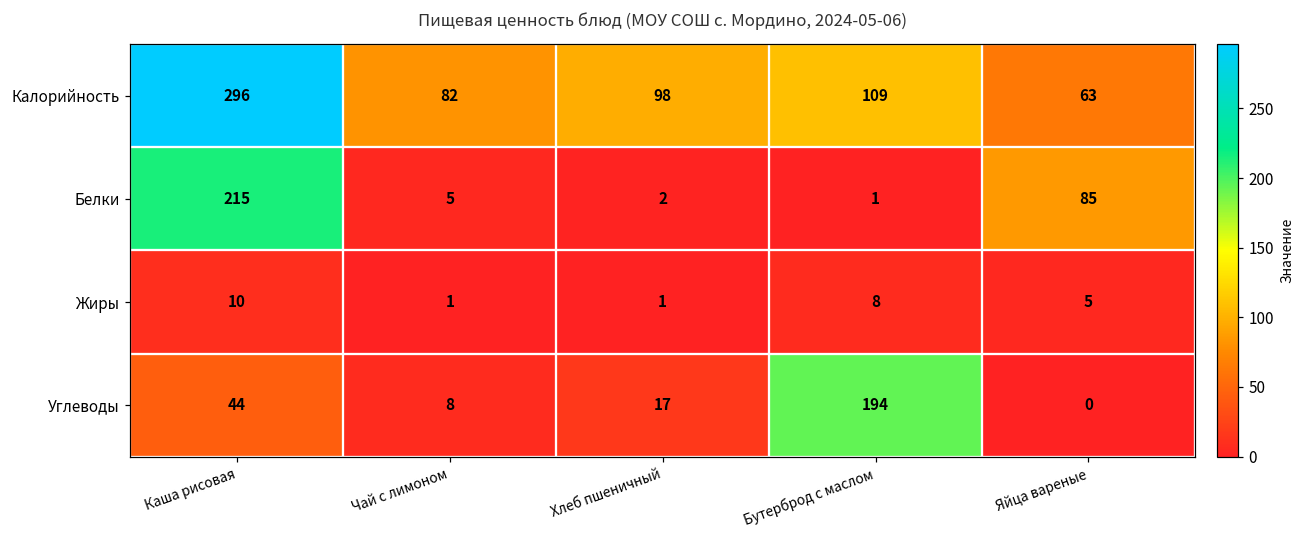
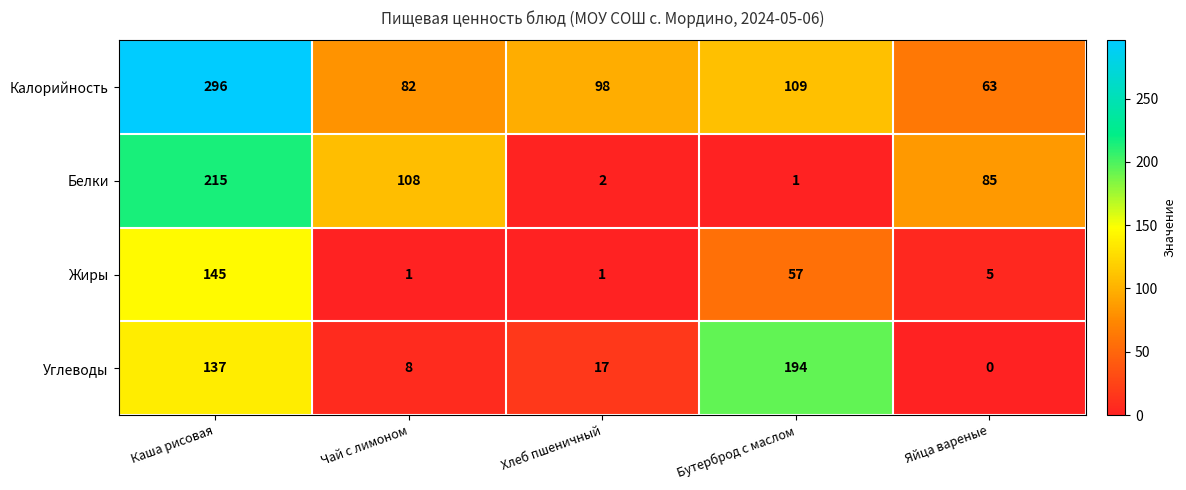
Белки, Чай с лимоном: 5 -> 108
Жиры, Каша рисовая: 10 -> 145
Жиры, Бутерброд с маслом: 8 -> 57
Углеводы, Каша рисовая: 44 -> 137
